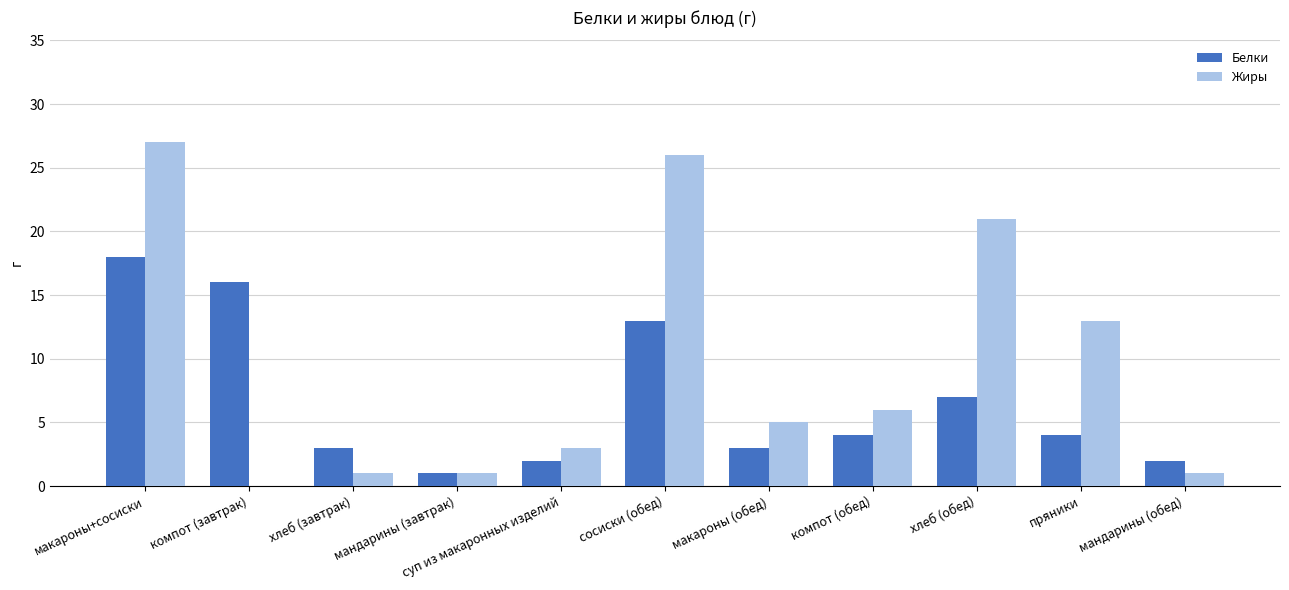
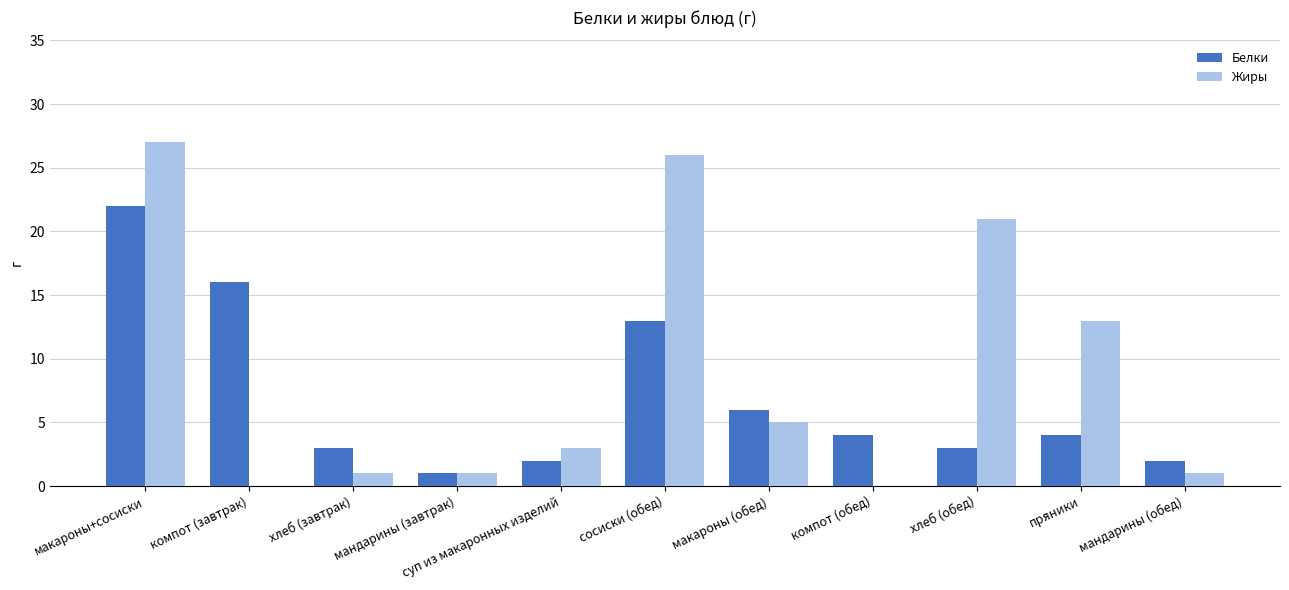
Белки, макароны+сосиски: 18 -> 22
Белки, макароны (обед): 3 -> 6
Жиры, компот (обед): 6 -> 0
Белки, хлеб (обед): 7 -> 3
